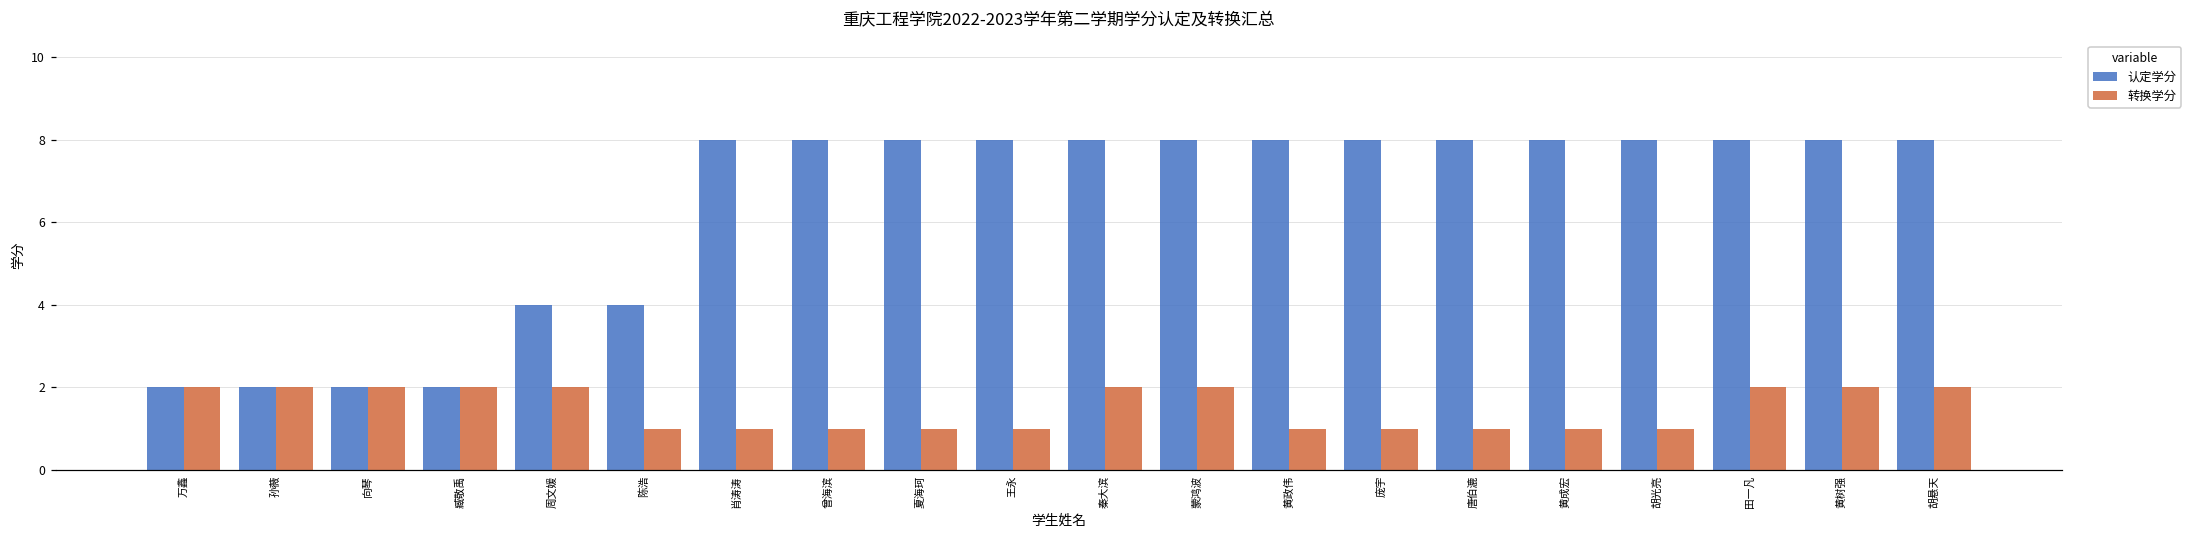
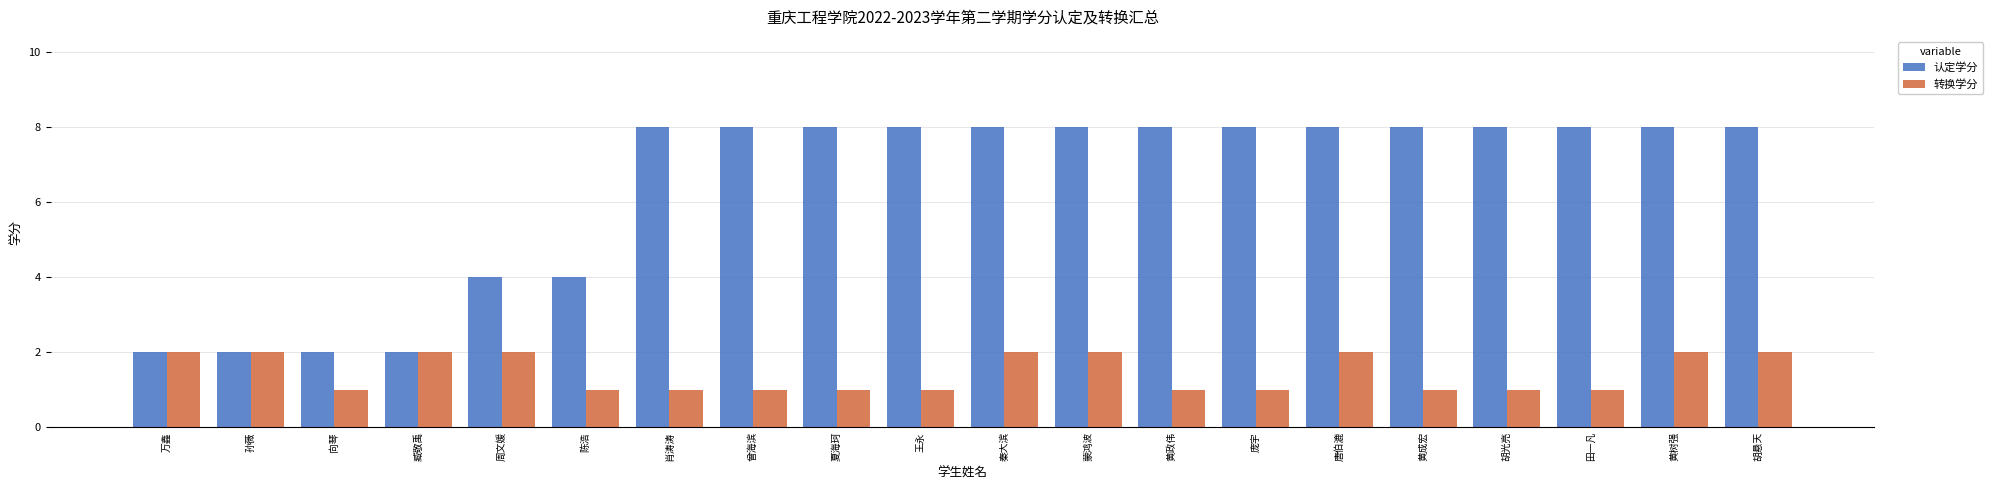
转换学分, 向琴: 2 -> 1
转换学分, 唐伯漉: 1 -> 2
转换学分, 田一凡: 2 -> 1
